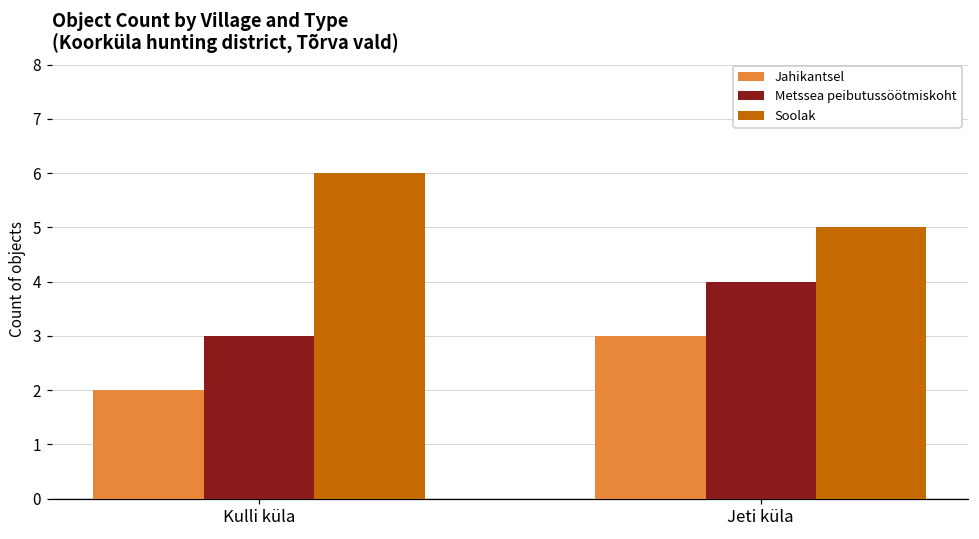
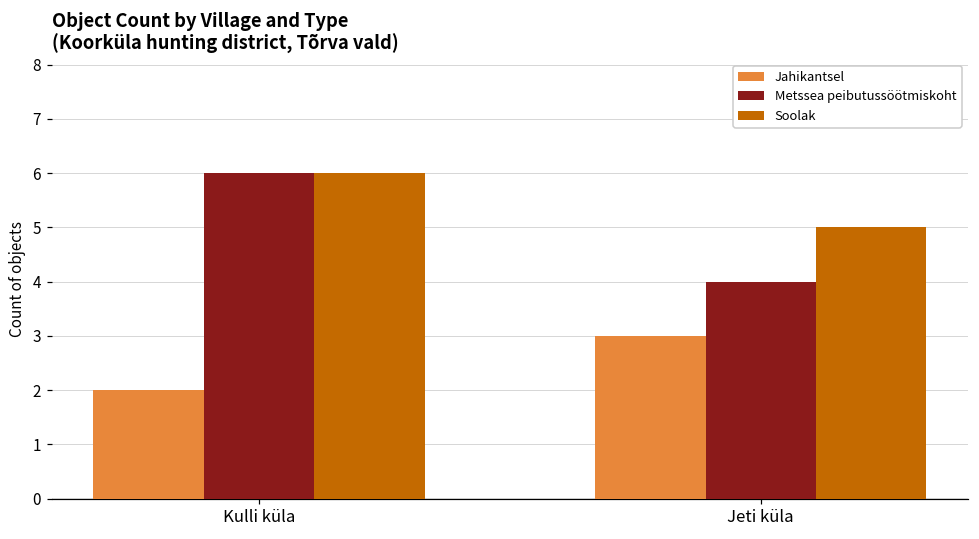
Metssea peibutussöötmiskoht, Kulli küla: 3 -> 6
